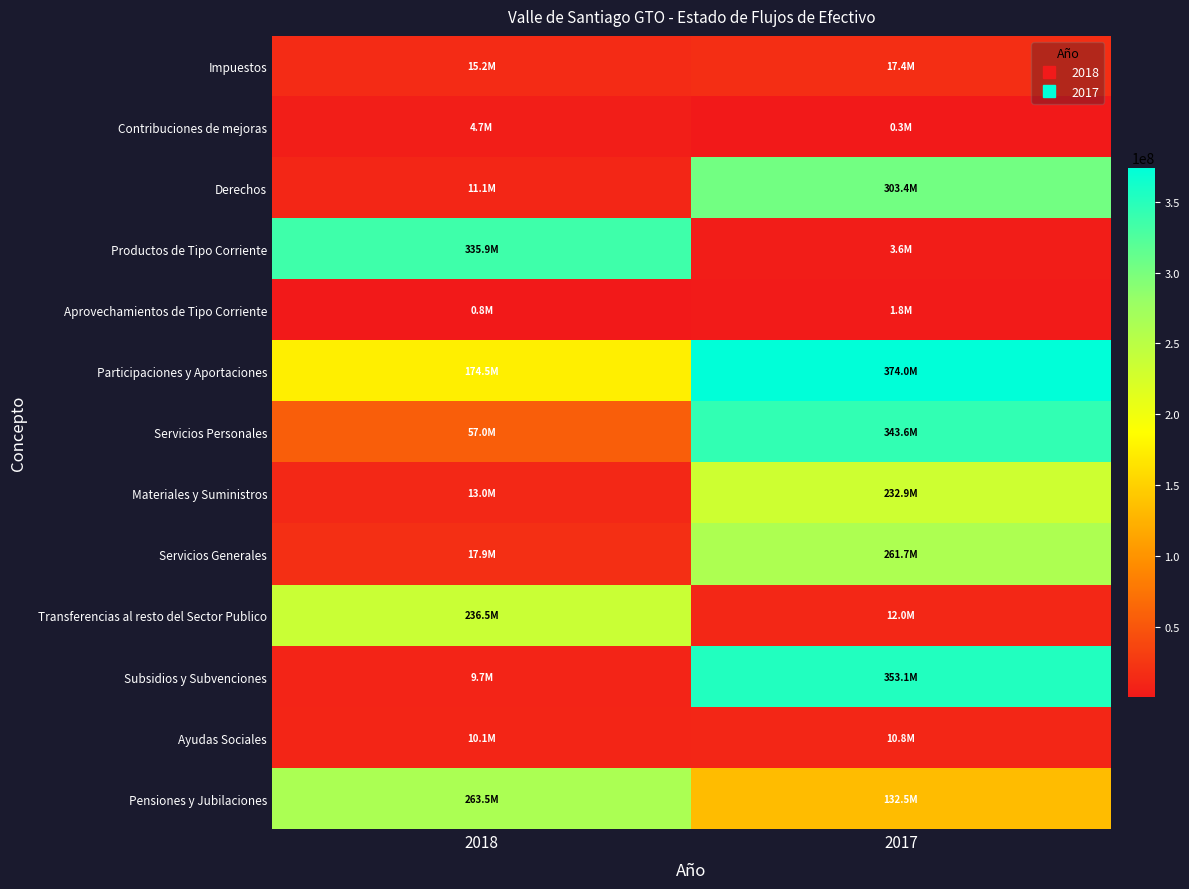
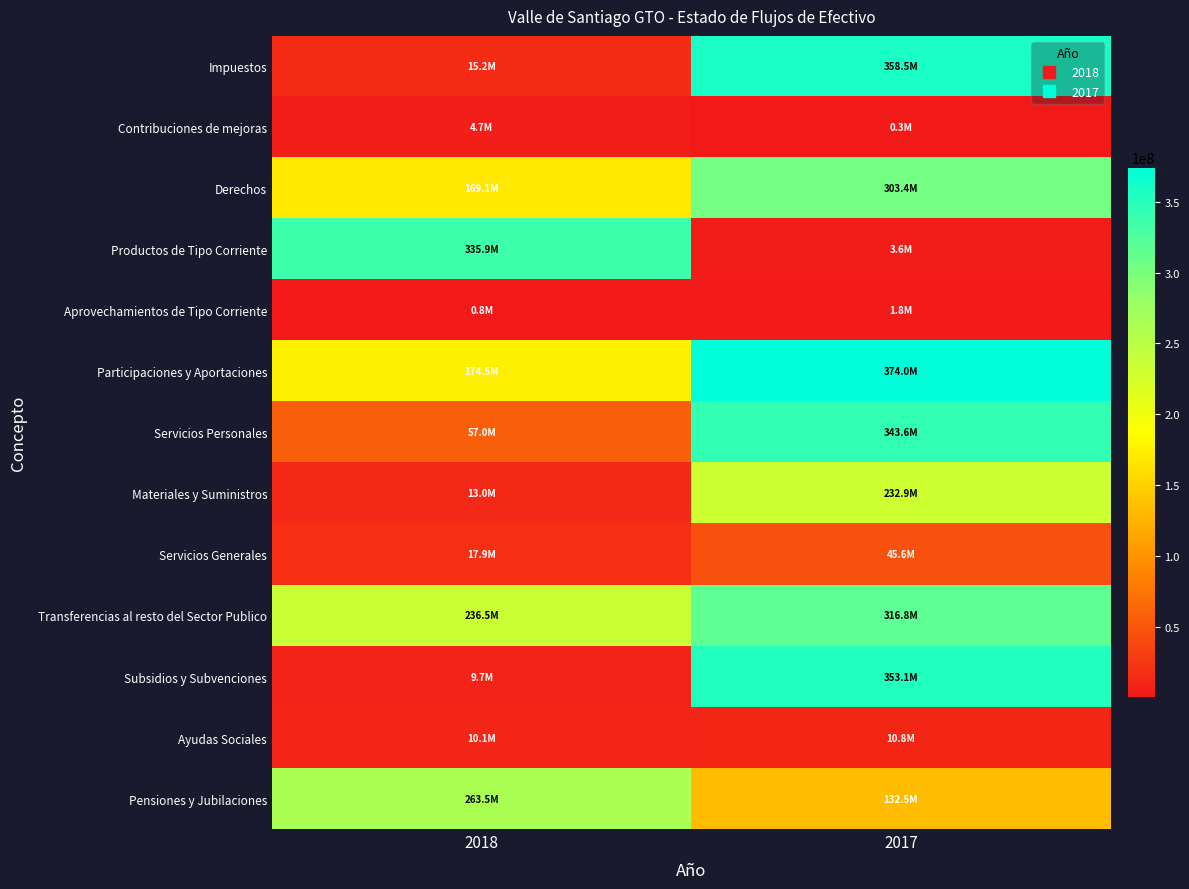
Impuestos, 2017: 17.4M -> 358.5M
Derechos, 2018: 11.1M -> 169.1M
Servicios Generales, 2017: 261.7M -> 45.6M
Transferencias al resto del Sector Publico, 2017: 12.0M -> 316.8M
